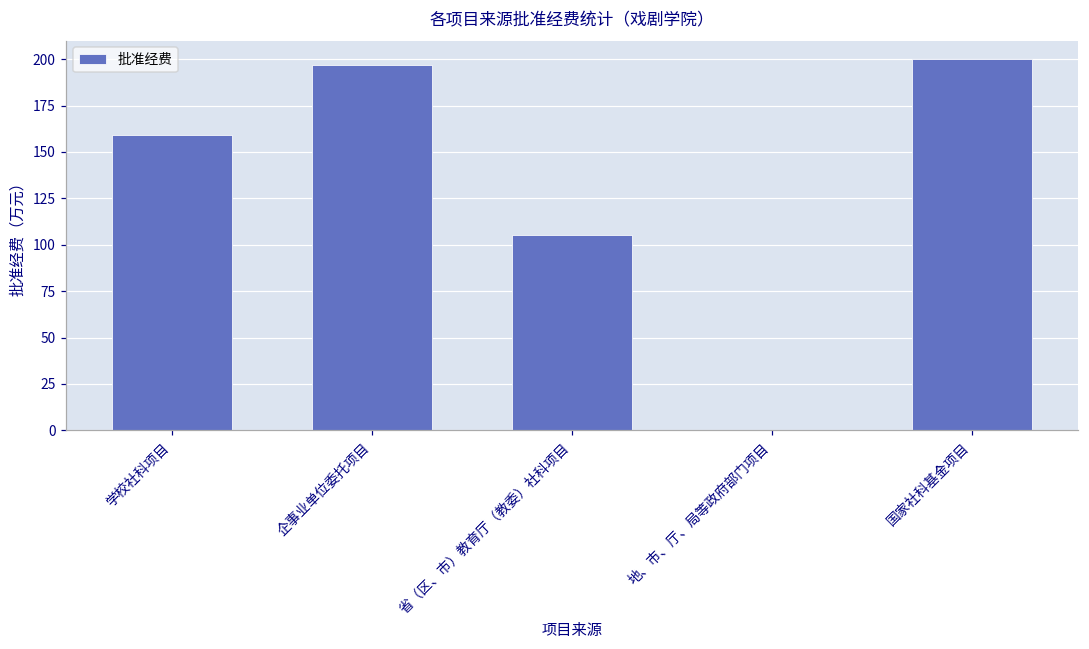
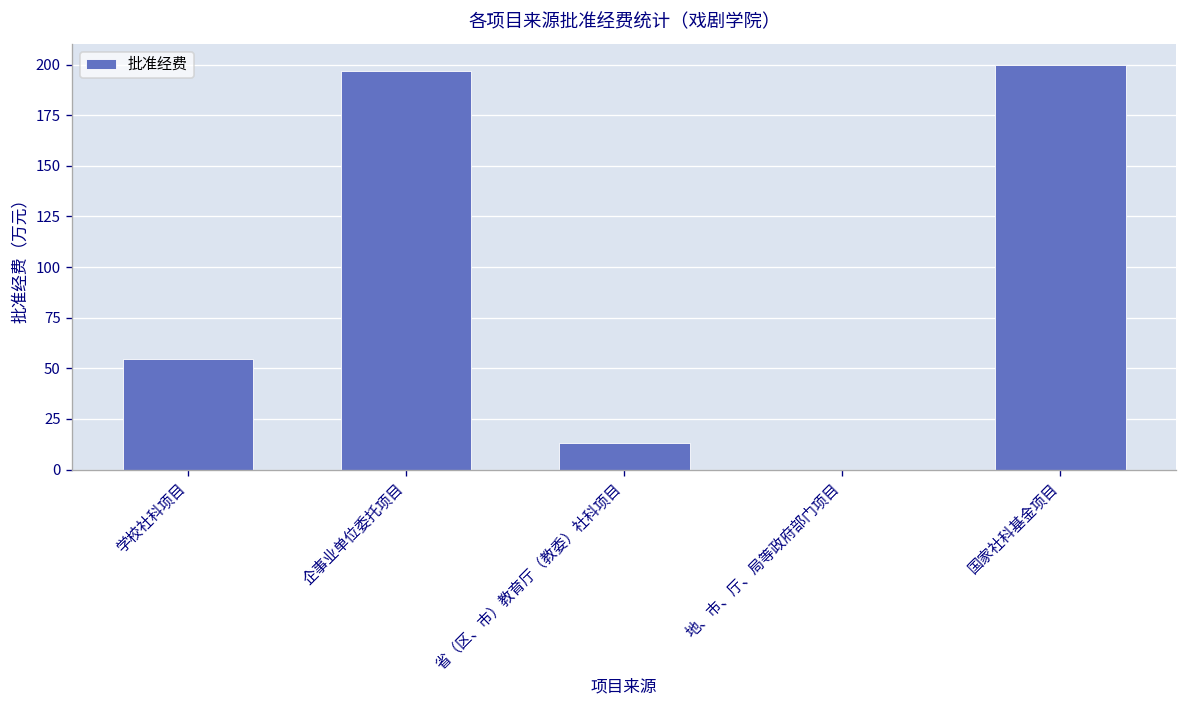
学校社科项目: 159 -> 54
省（区、市）教育厅（教委）社科项目: 105 -> 13
